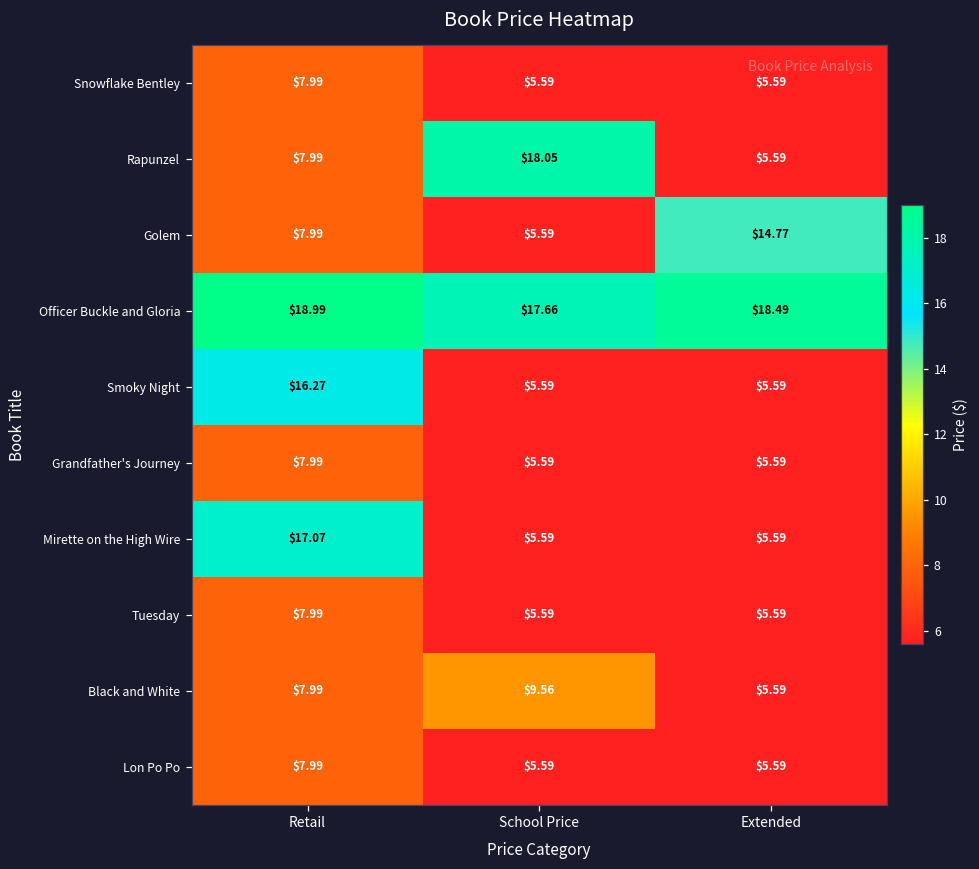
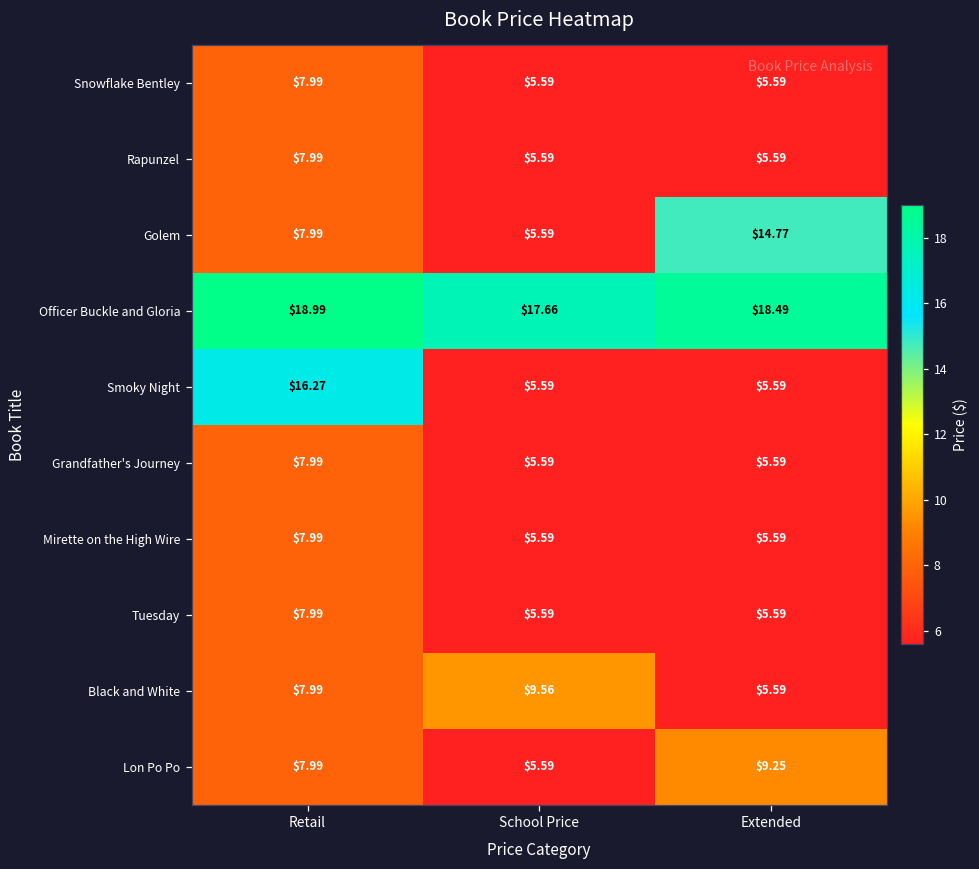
Rapunzel, School Price: $18.05 -> $5.59
Mirette on the High Wire, Retail: $17.07 -> $7.99
Lon Po Po, Extended: $5.59 -> $9.25
